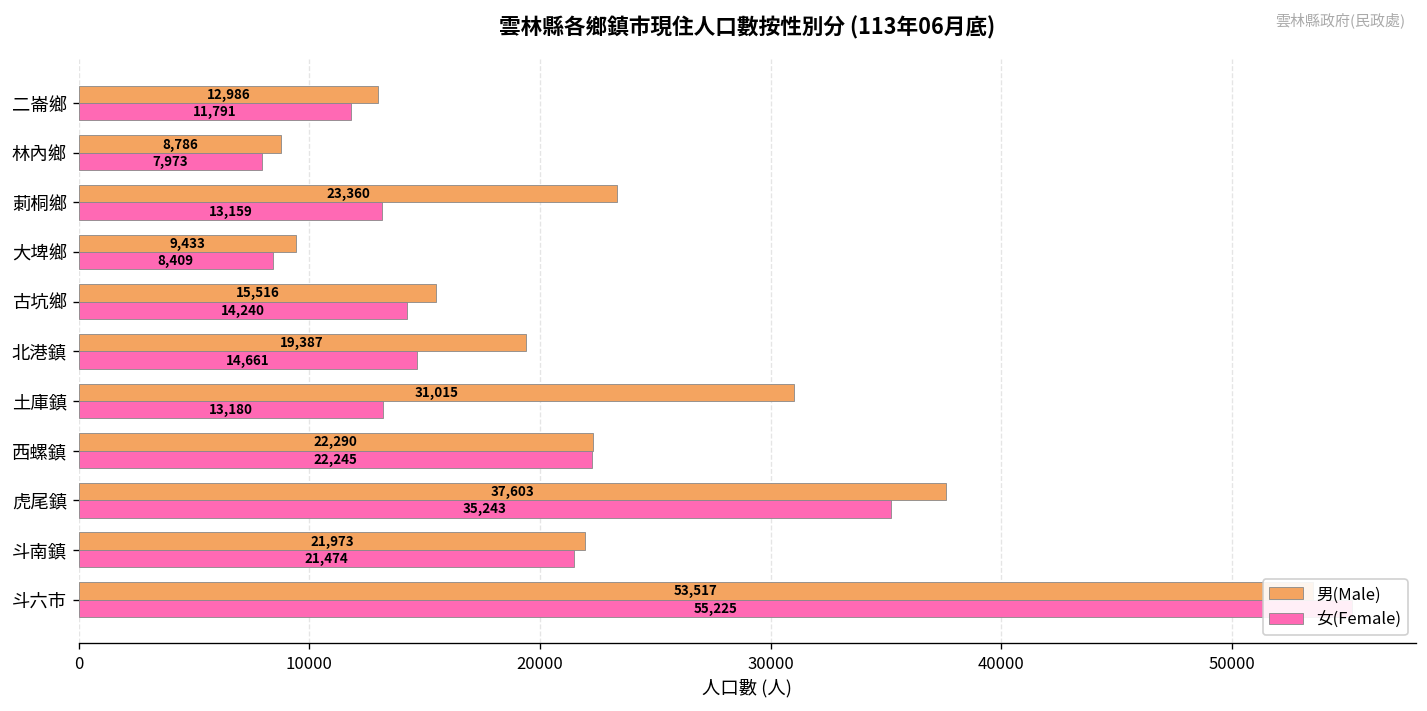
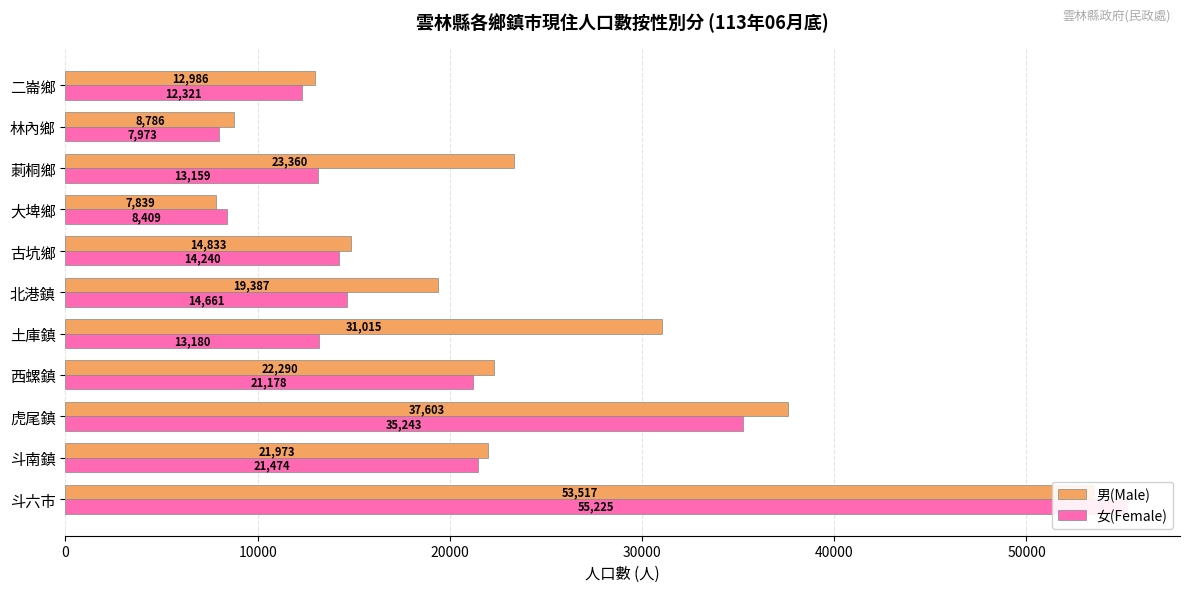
女(Female), 二崙鄉: 11,791 -> 12,321
男(Male), 大埤鄉: 9,433 -> 7,839
男(Male), 古坑鄉: 15,516 -> 14,833
女(Female), 西螺鎮: 22,245 -> 21,178
